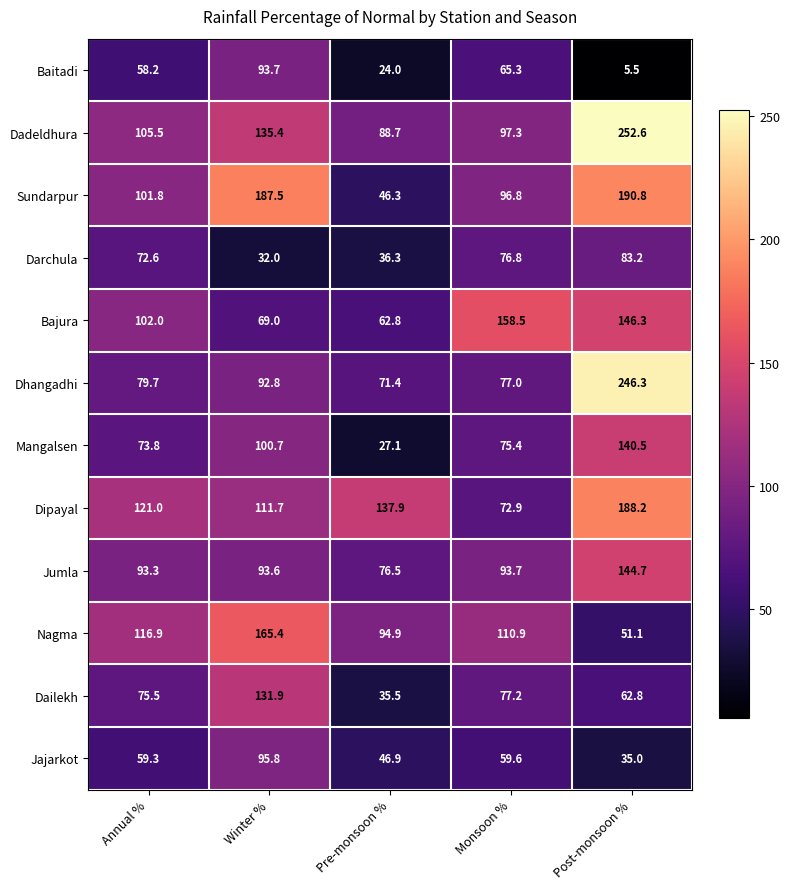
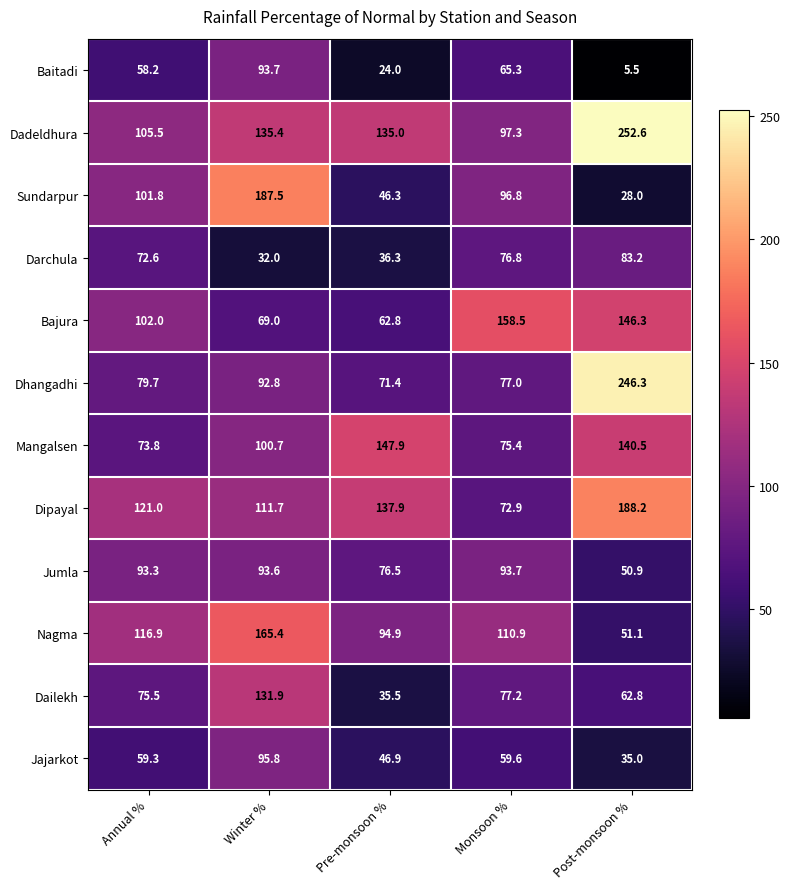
Dadeldhura, Pre-monsoon %: 88.7 -> 135.0
Sundarpur, Post-monsoon %: 190.8 -> 28.0
Mangalsen, Pre-monsoon %: 27.1 -> 147.9
Jumla, Post-monsoon %: 144.7 -> 50.9
